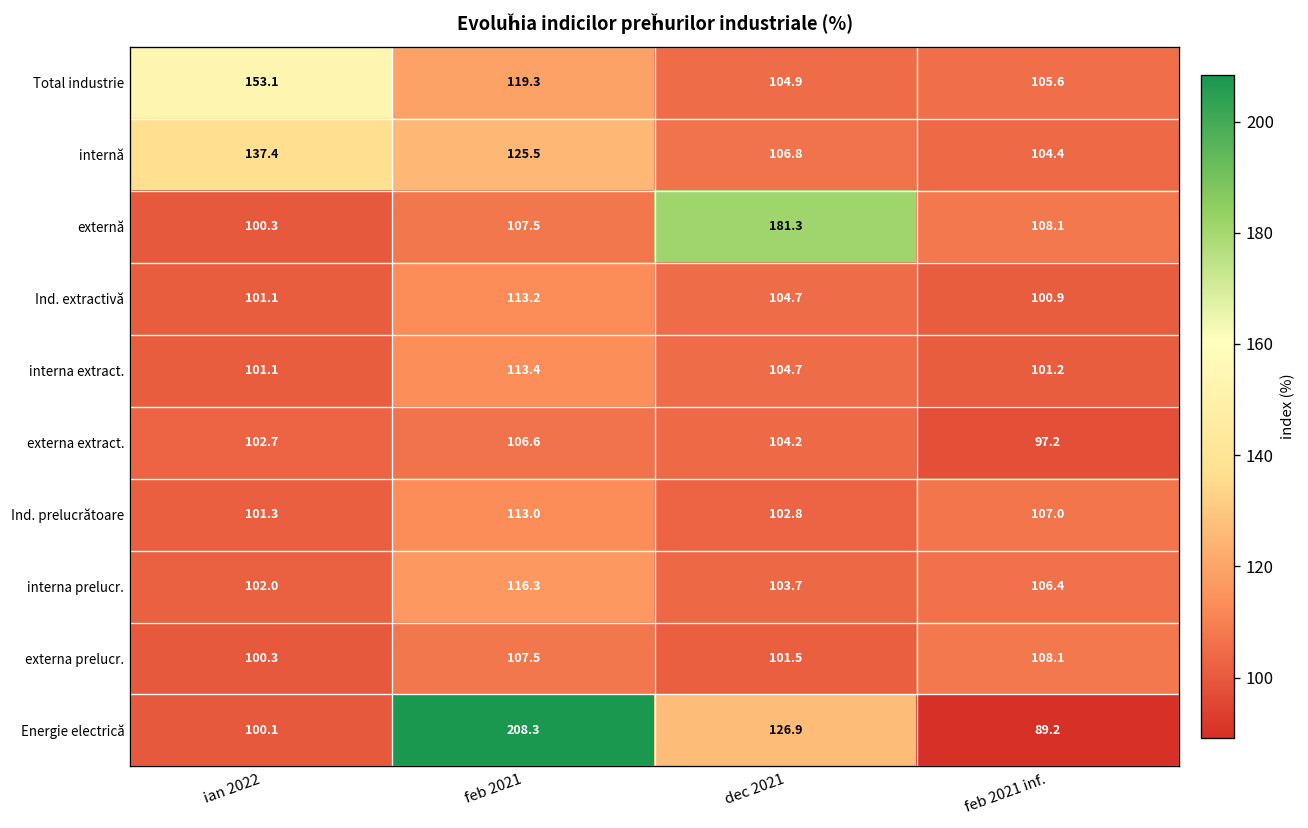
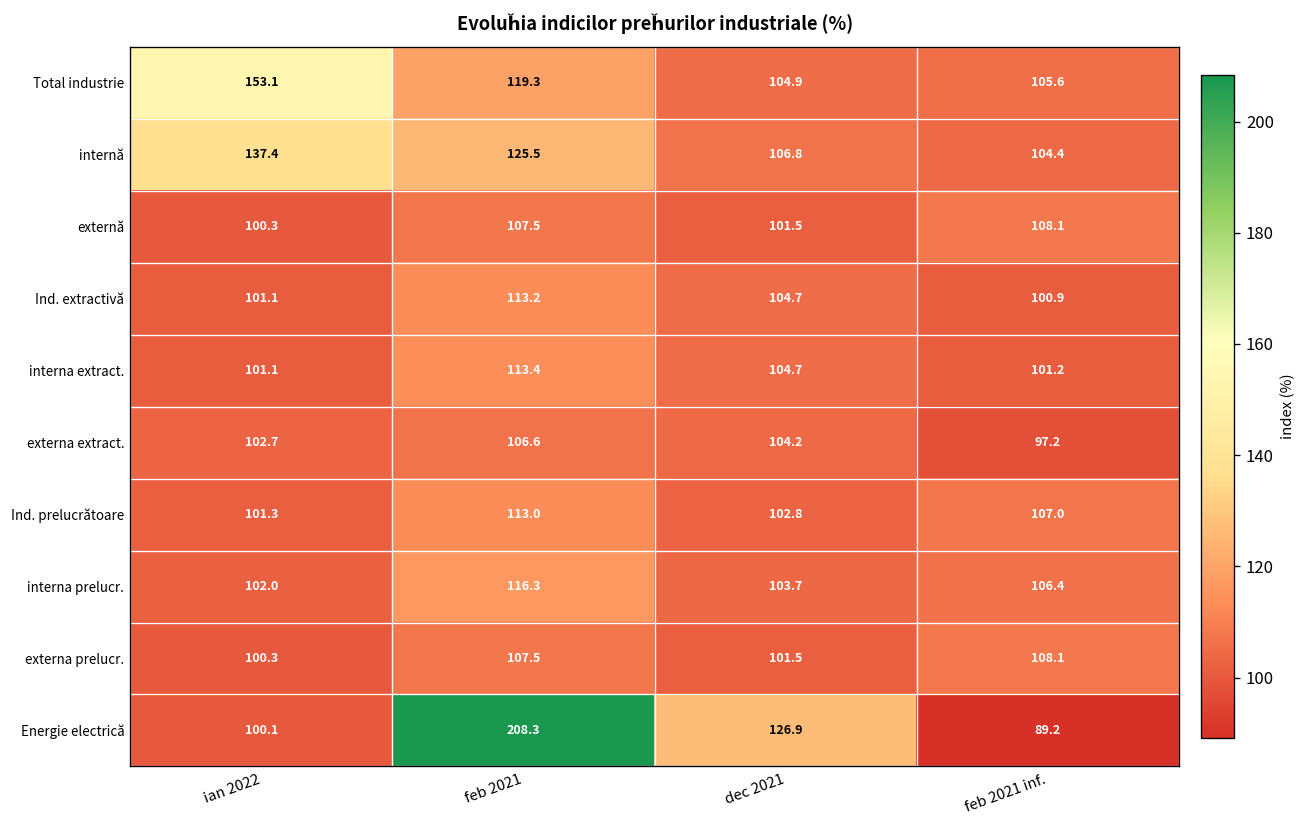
externă, dec 2021: 181.3 -> 101.5
